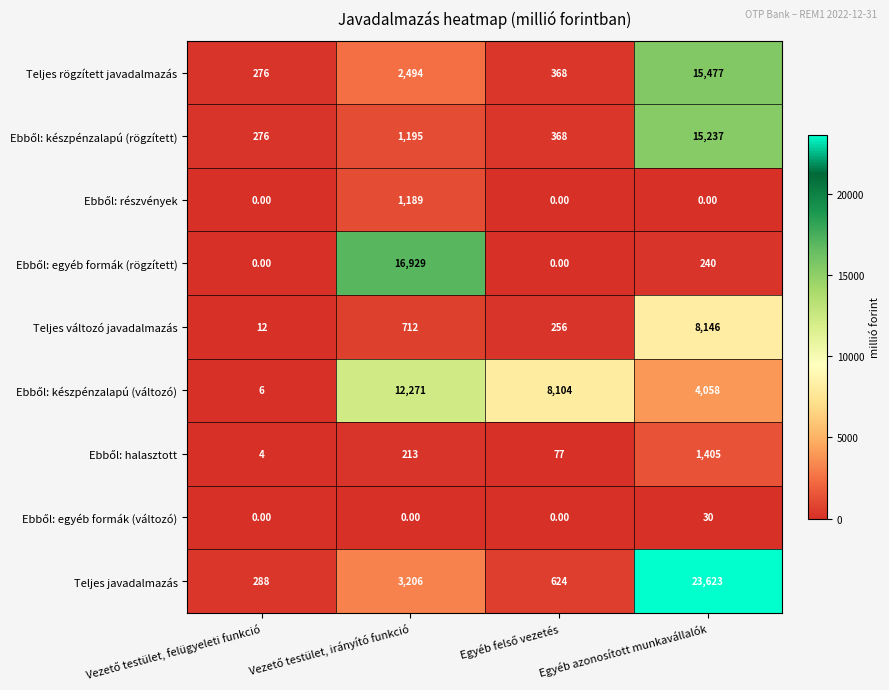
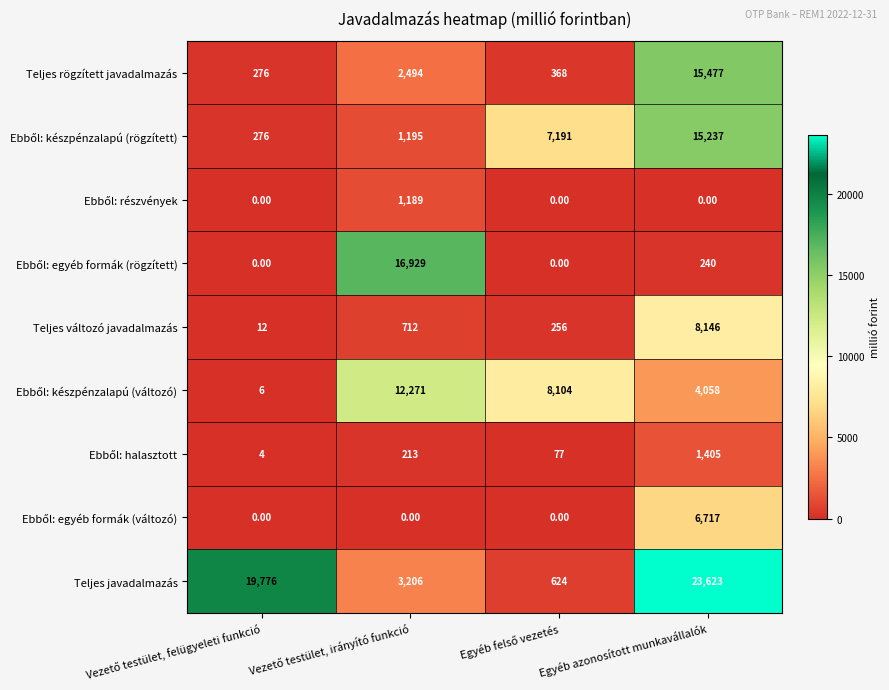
Ebből: készpénzalapú (rögzített), Egyéb felső vezetés: 368 -> 7,191
Ebből: egyéb formák (változó), Egyéb azonosított munkavállalók: 30 -> 6,717
Teljes javadalmazás, Vezető testület, felügyeleti funkció: 288 -> 19,776
